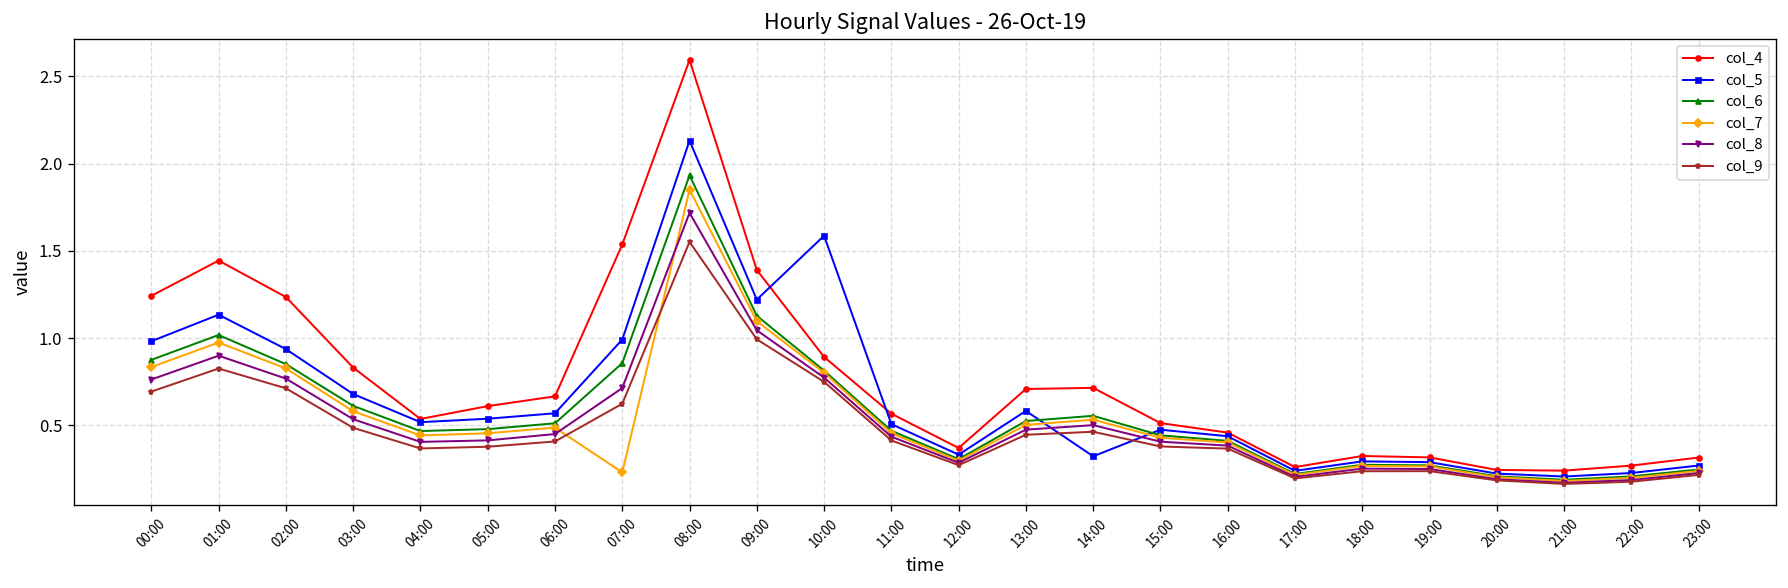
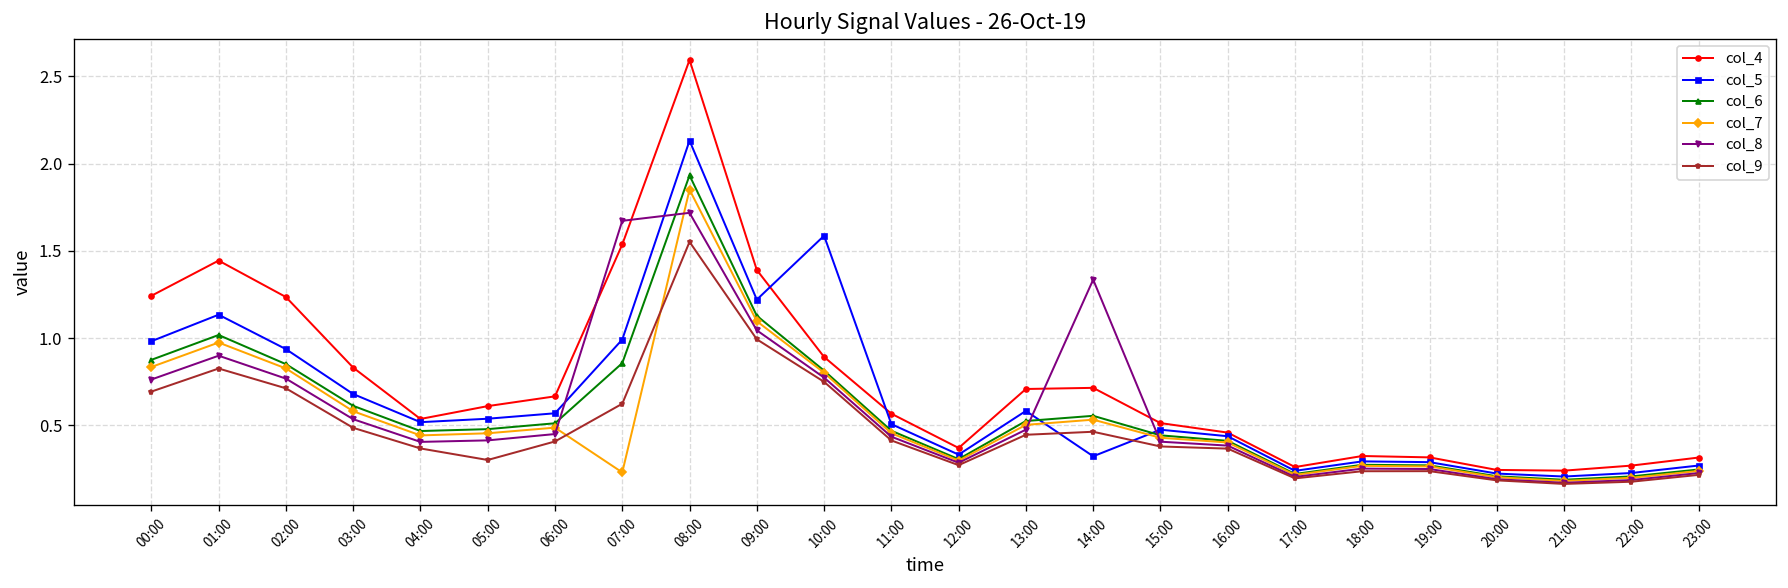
col_9, 05:00: 0.38 -> 0.30
col_8, 07:00: 0.71 -> 1.67
col_8, 14:00: 0.50 -> 1.33
